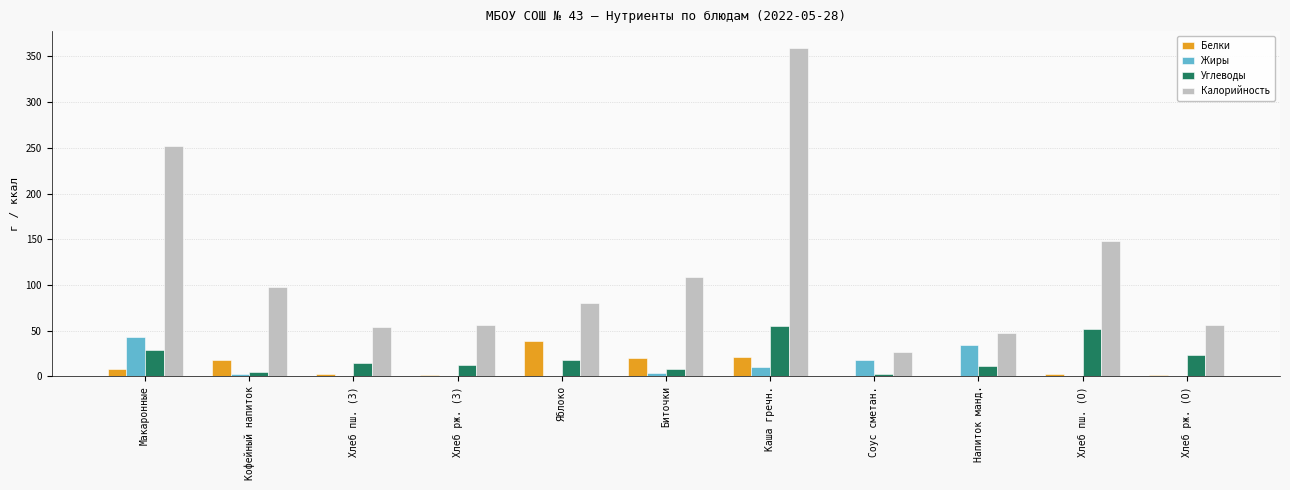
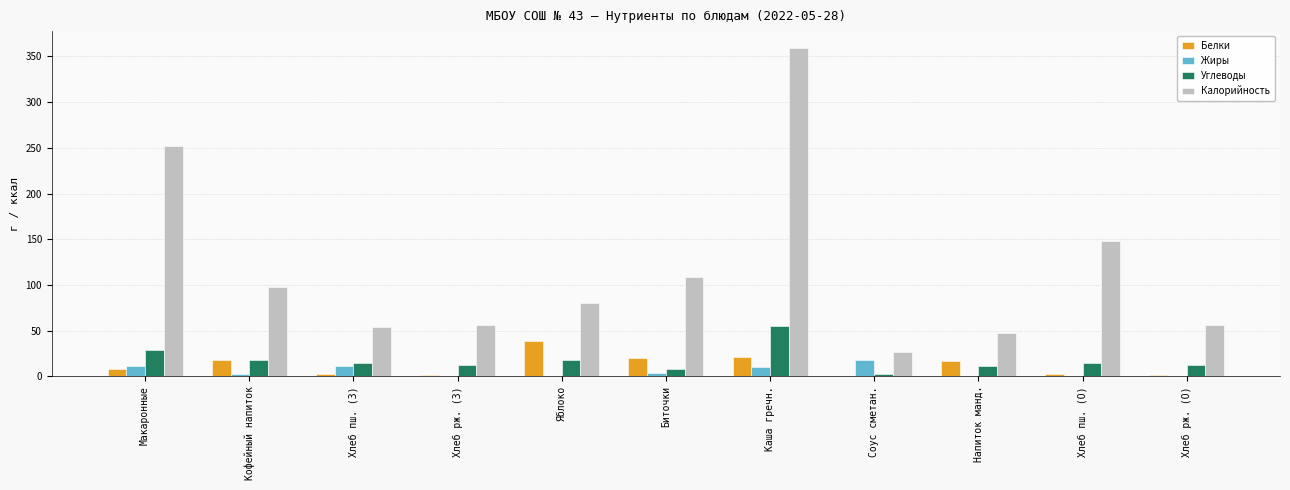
Жиры, Макаронные: 40 -> 10
Углеводы, Кофейный напиток: 0 -> 20
Жиры, Хлеб пш. (З): 0 -> 10
Белки, Напиток манд.: 0 -> 20
Жиры, Напиток манд.: 30 -> 0
Углеводы, Хлеб пш. (О): 50 -> 10
Углеводы, Хлеб рж. (О): 20 -> 10
